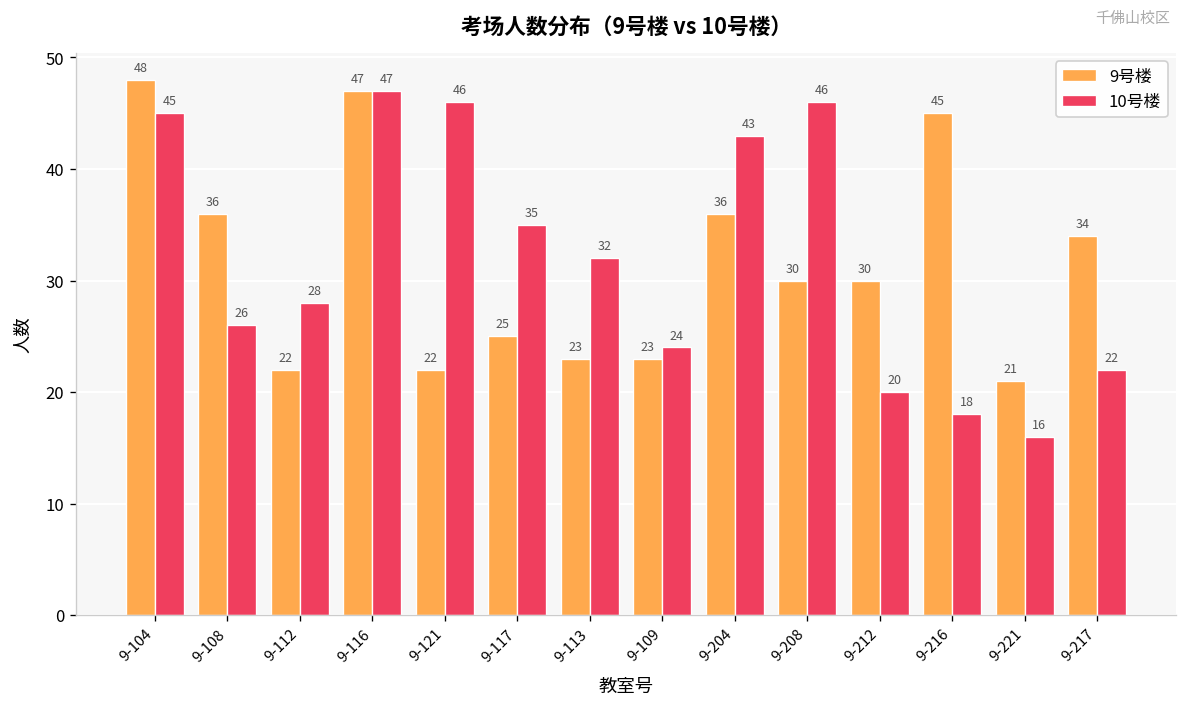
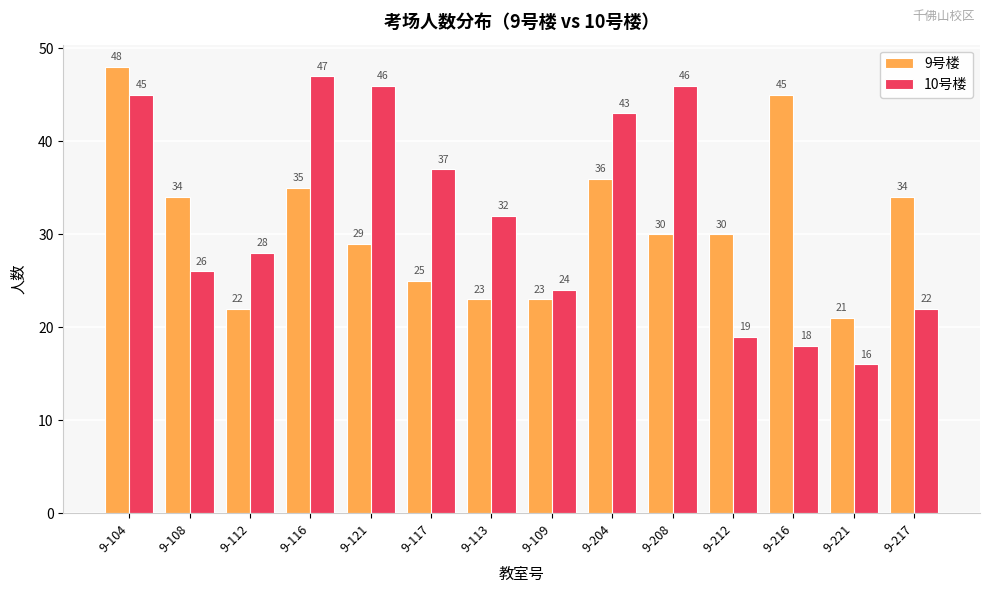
9号楼, 9-108: 36 -> 34
9号楼, 9-116: 47 -> 35
9号楼, 9-121: 22 -> 29
10号楼, 9-117: 35 -> 37
10号楼, 9-212: 20 -> 19
